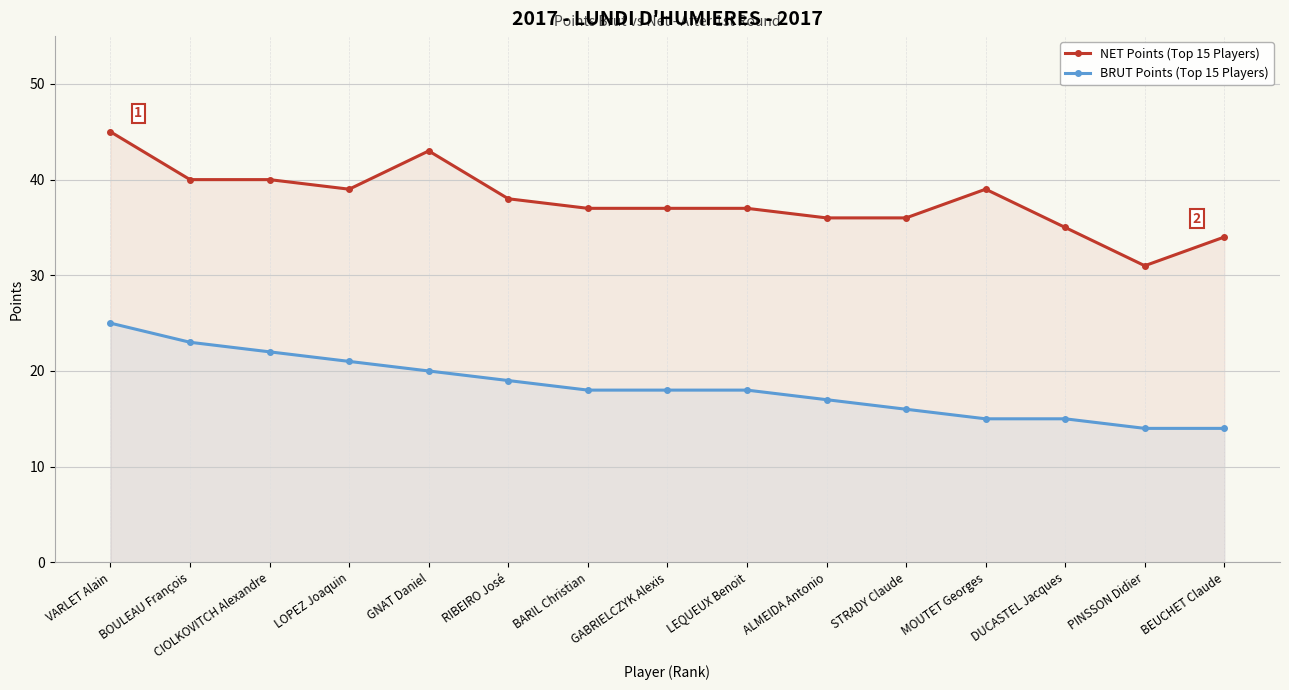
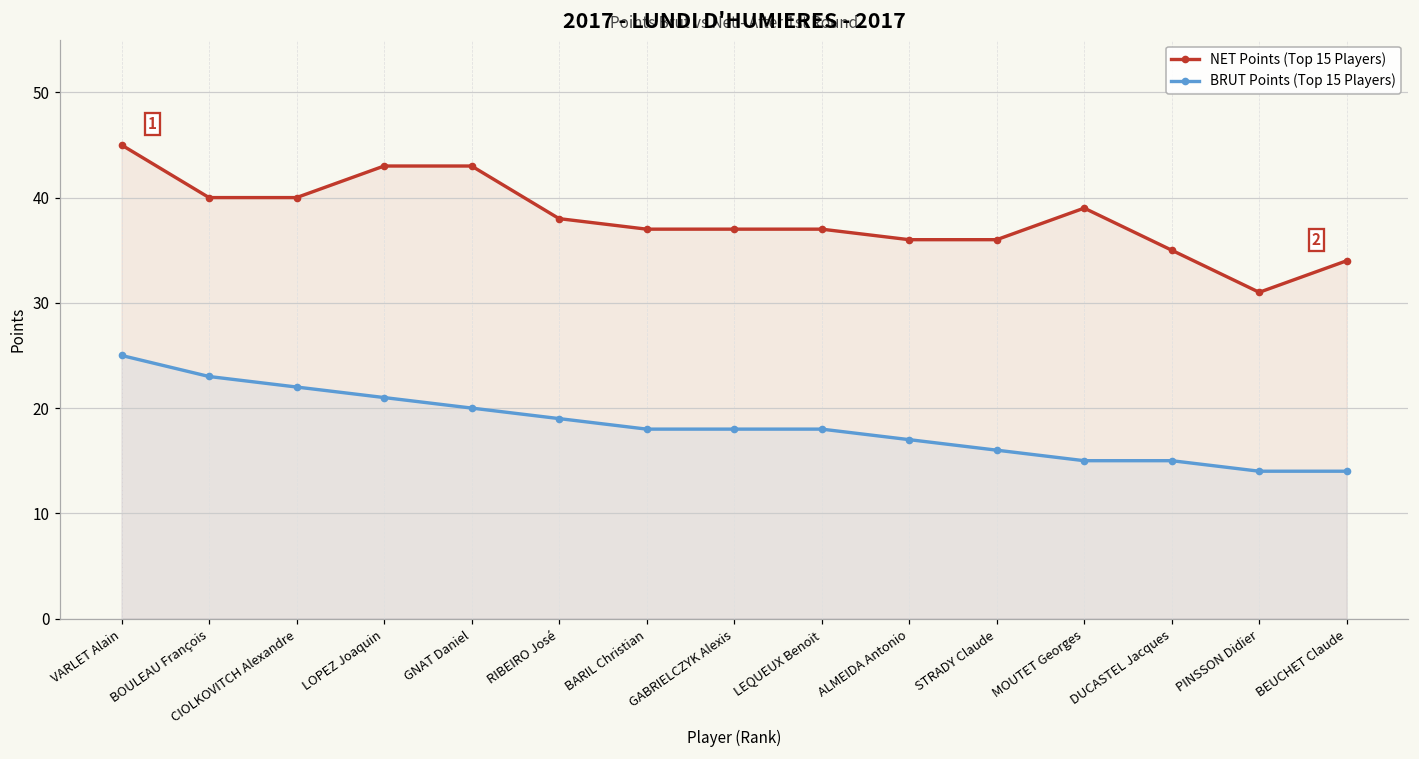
NET Points (Top 15 Players), LOPEZ Joaquin: 39 -> 43
